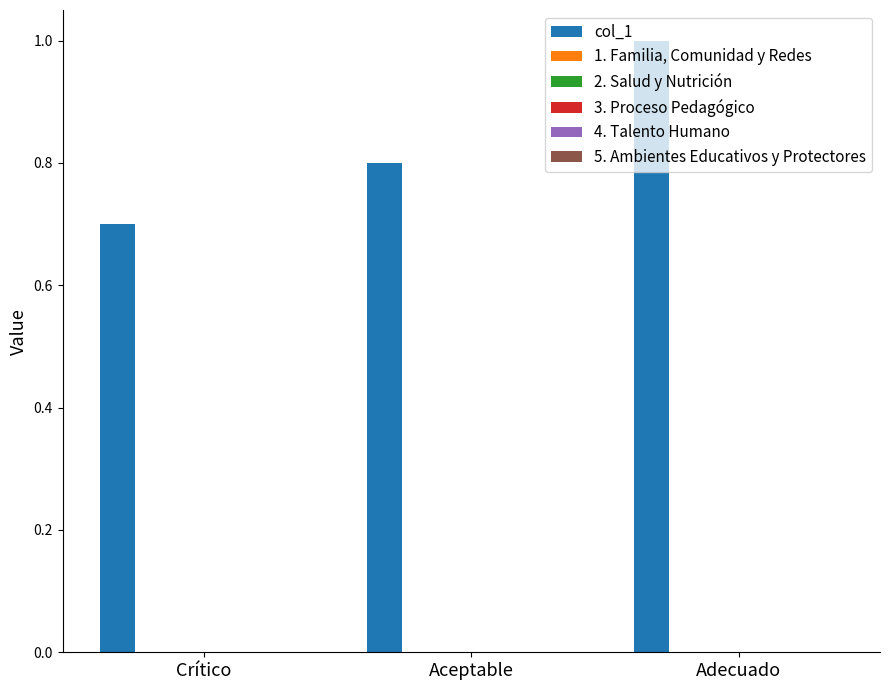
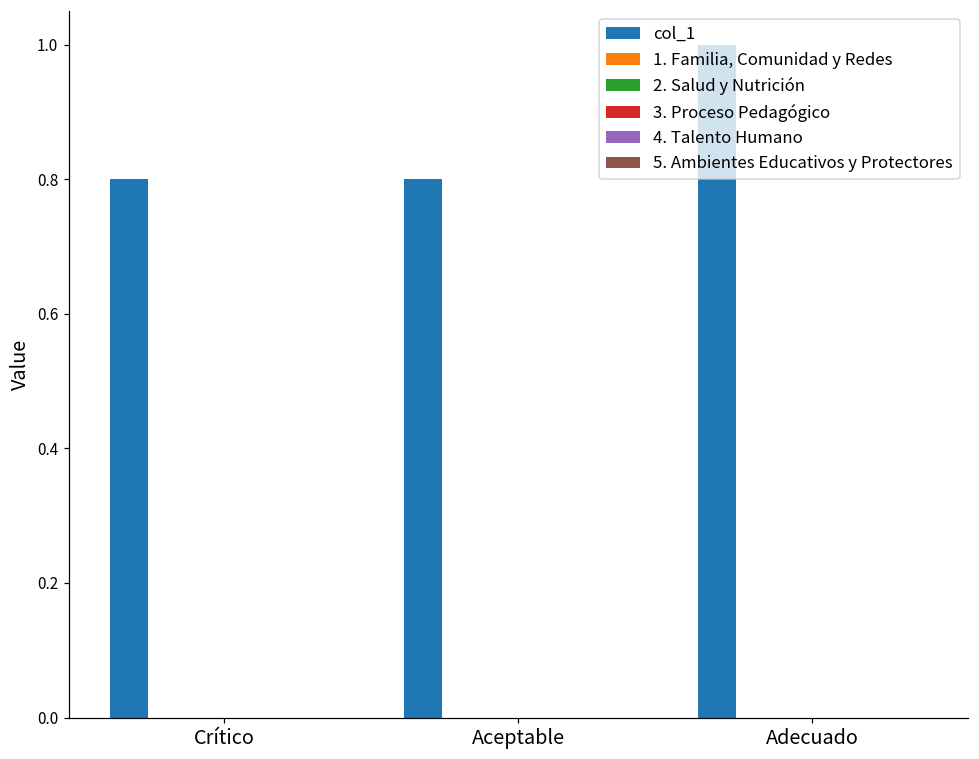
col_1, Crítico: 0.7 -> 0.8
